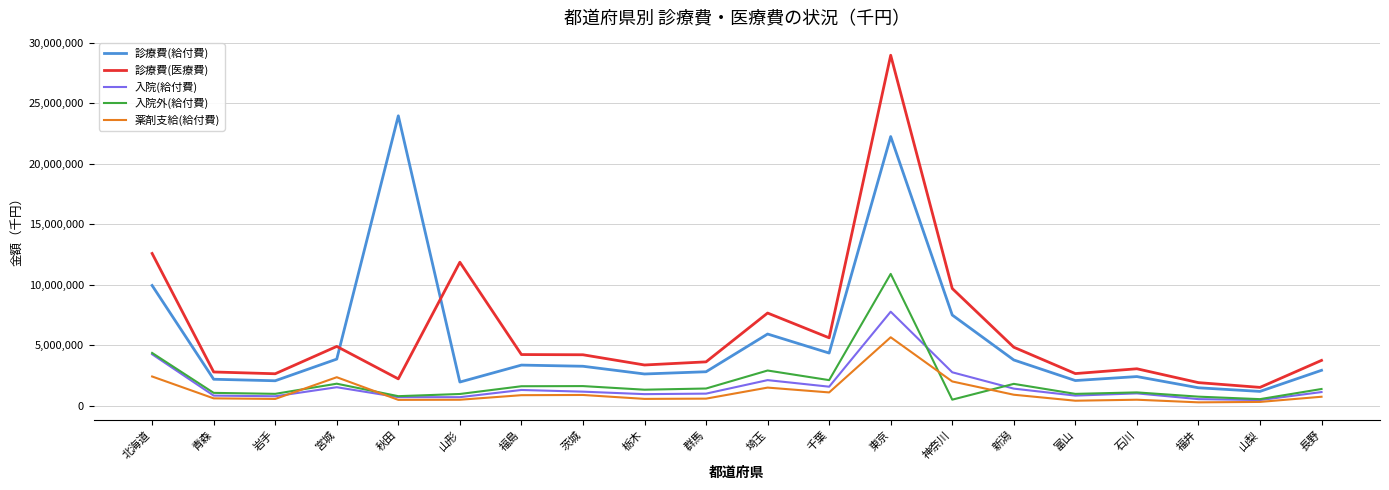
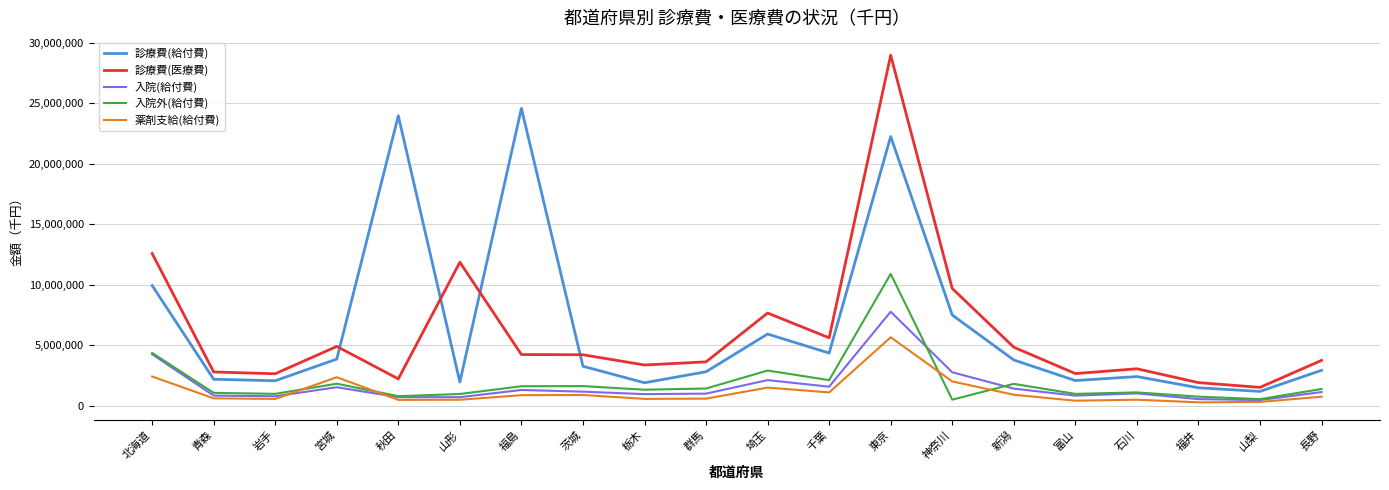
診療費(給付費), 福島: 3,400,000 -> 24,600,000
診療費(給付費), 栃木: 2,600,000 -> 1,900,000
